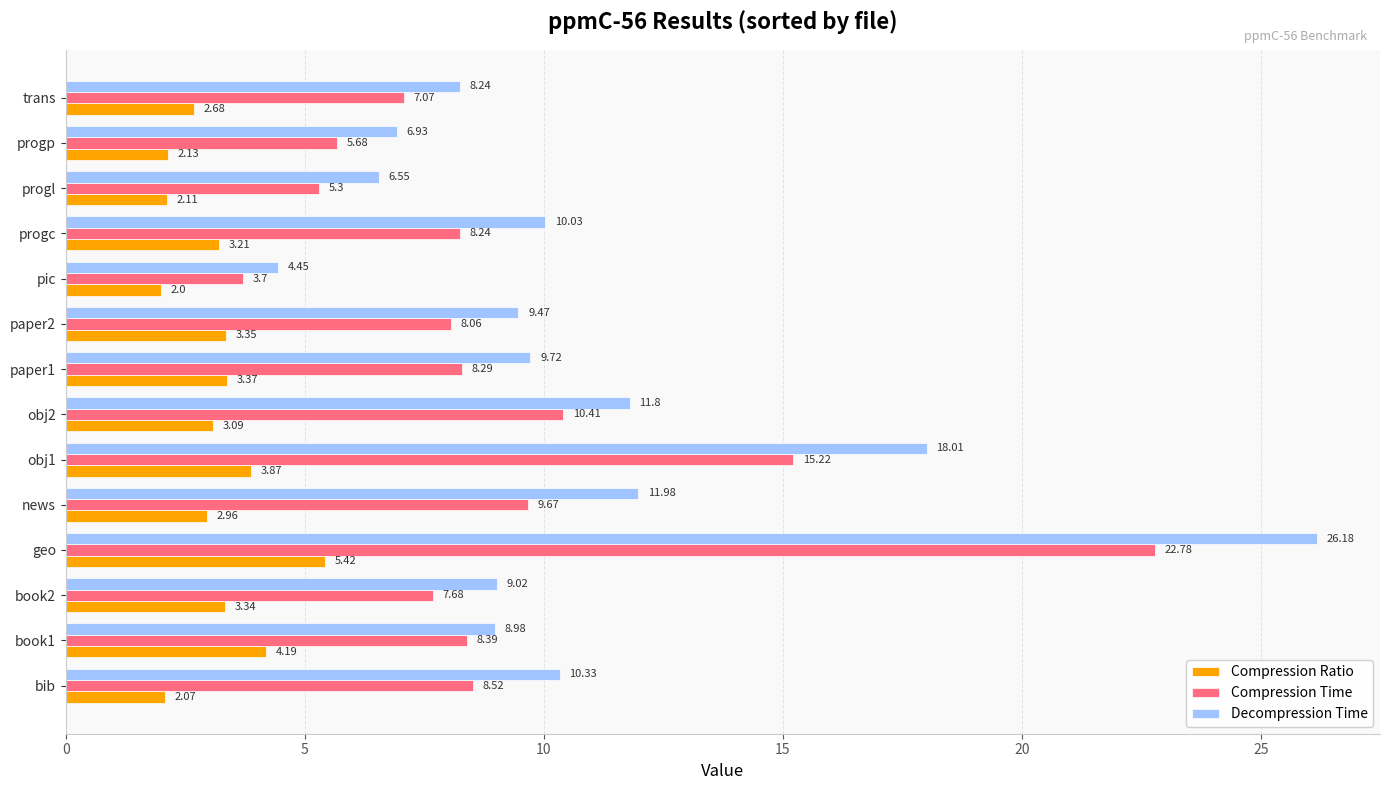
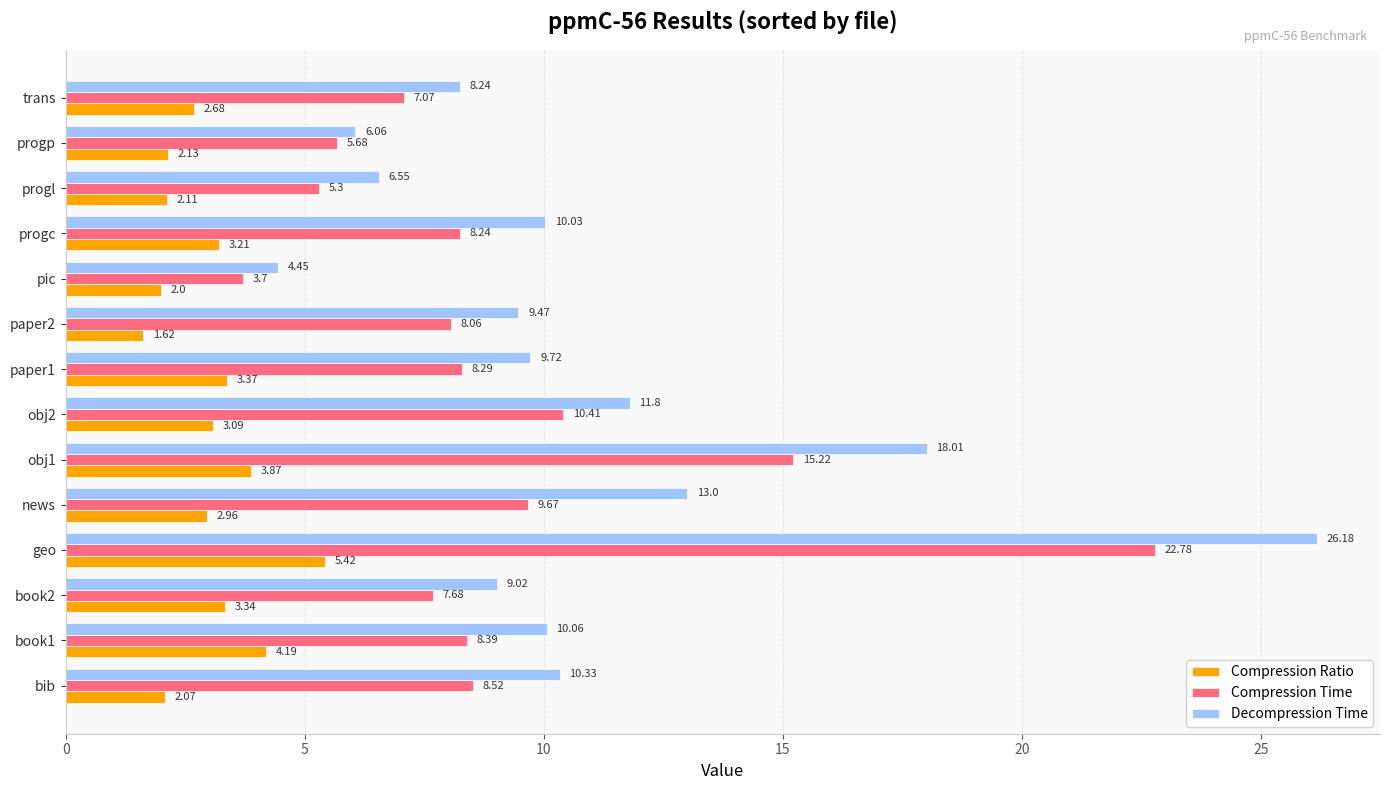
Decompression Time, progp: 6.93 -> 6.06
Compression Ratio, paper2: 3.35 -> 1.62
Decompression Time, news: 11.98 -> 13.0
Decompression Time, book1: 8.98 -> 10.06
